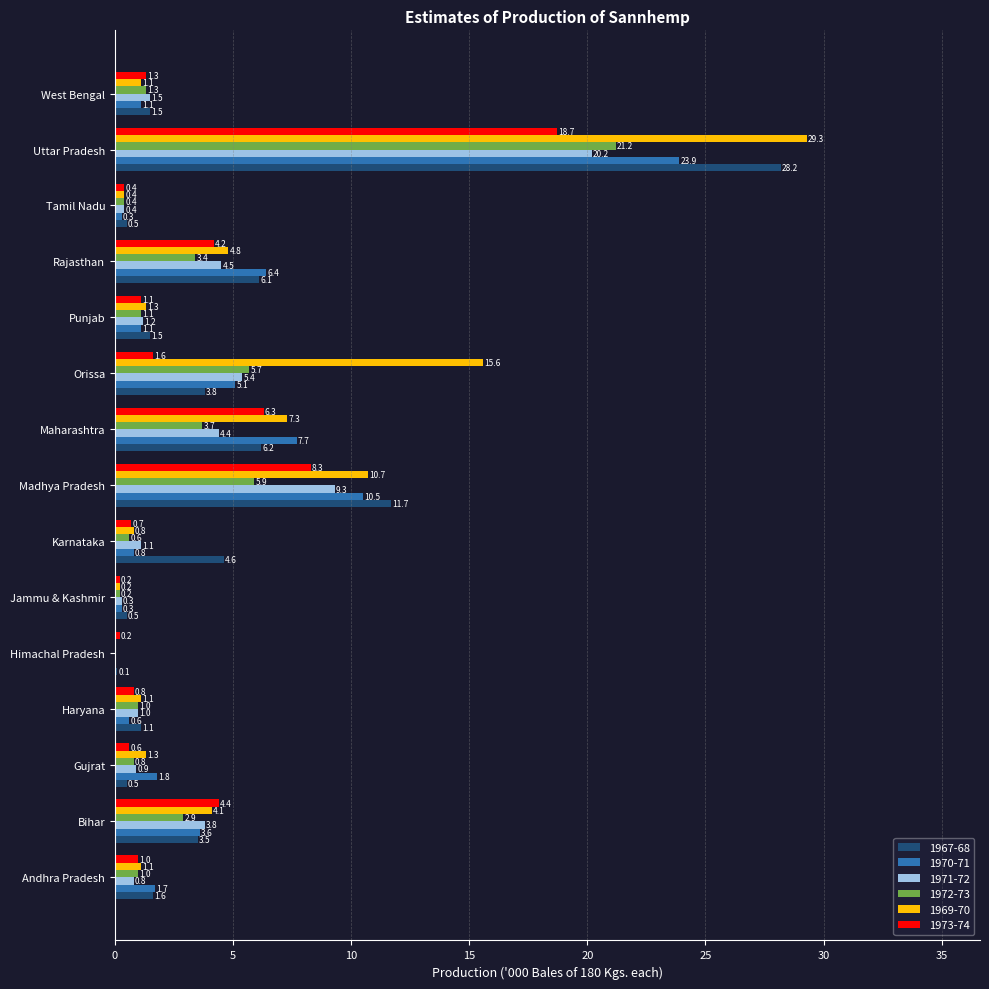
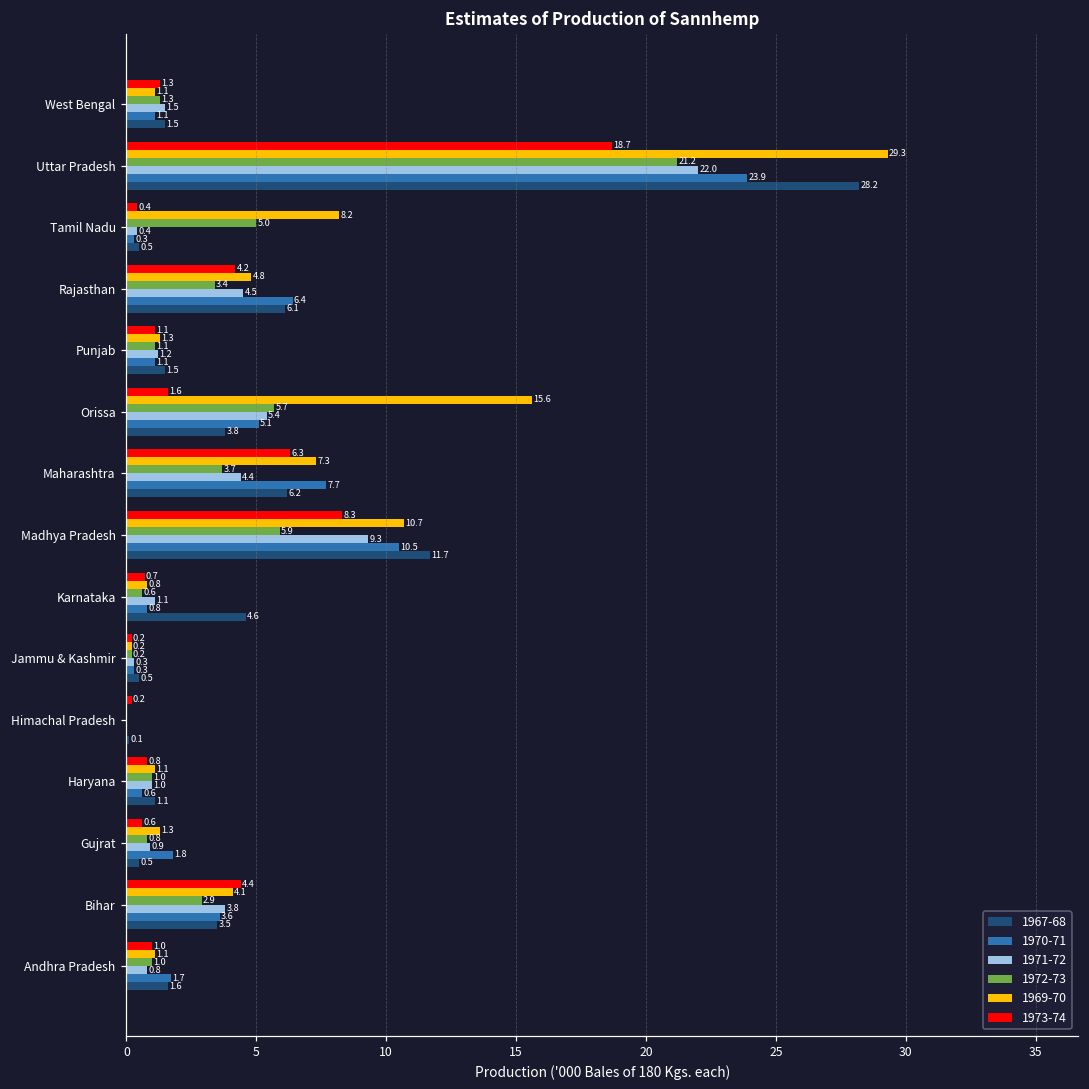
1971-72, Uttar Pradesh: 20.2 -> 22.0
1969-70, Tamil Nadu: 0.4 -> 8.2
1972-73, Tamil Nadu: 0.4 -> 5.0
